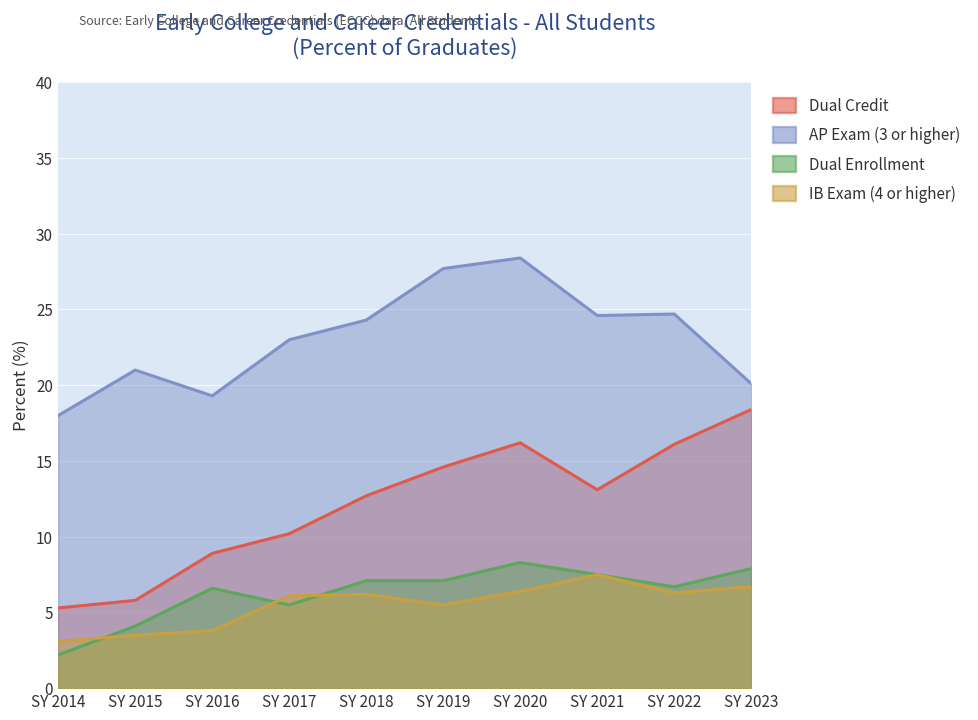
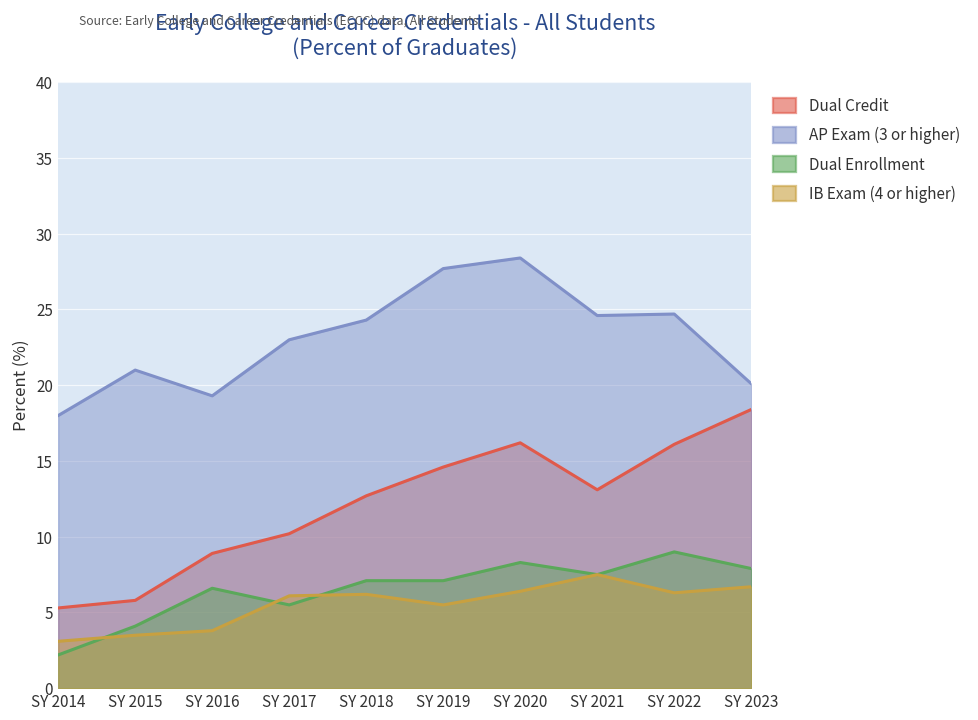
Dual Enrollment, SY 2022: 6.7 -> 9.0
